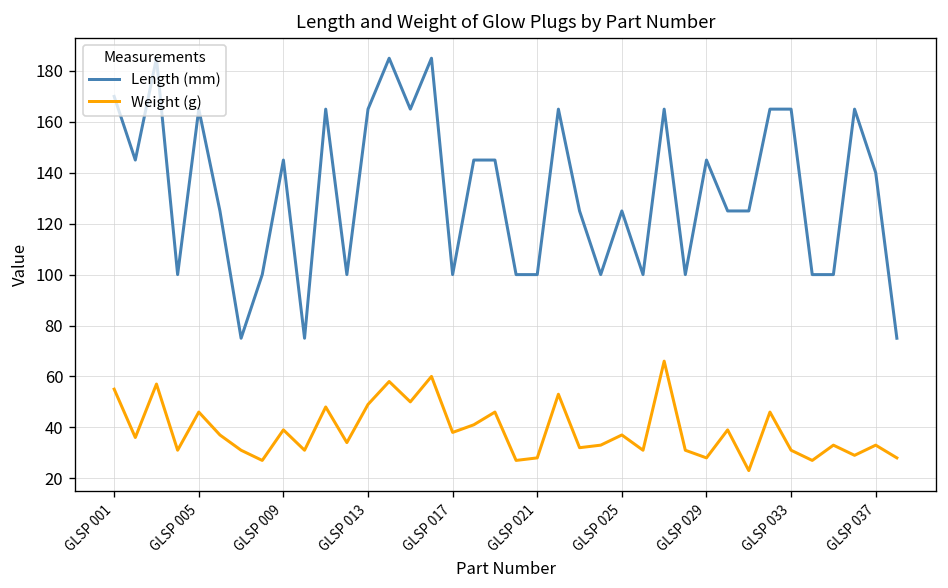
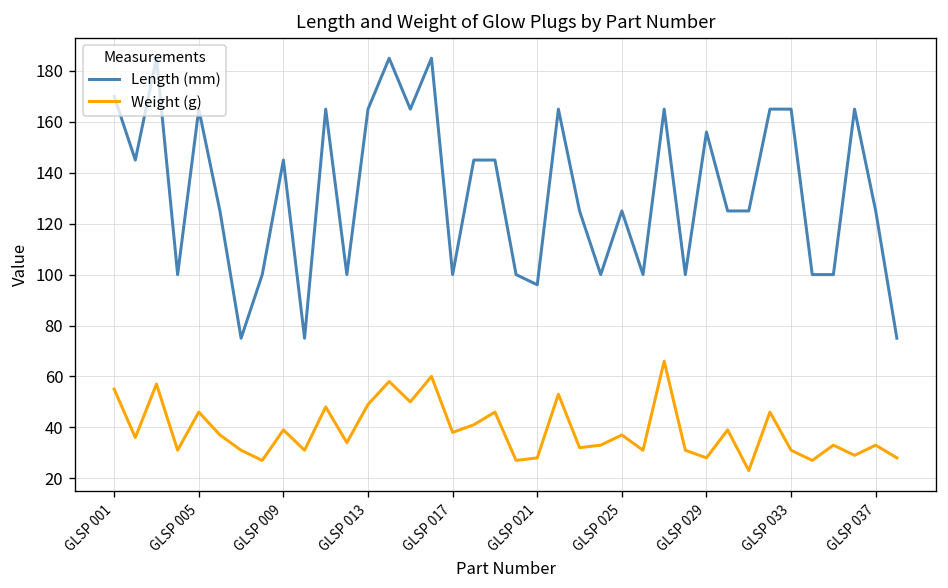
Length (mm), GLSP 021: 100 -> 96
Length (mm), GLSP 029: 145 -> 156
Length (mm), GLSP 037: 140 -> 125
